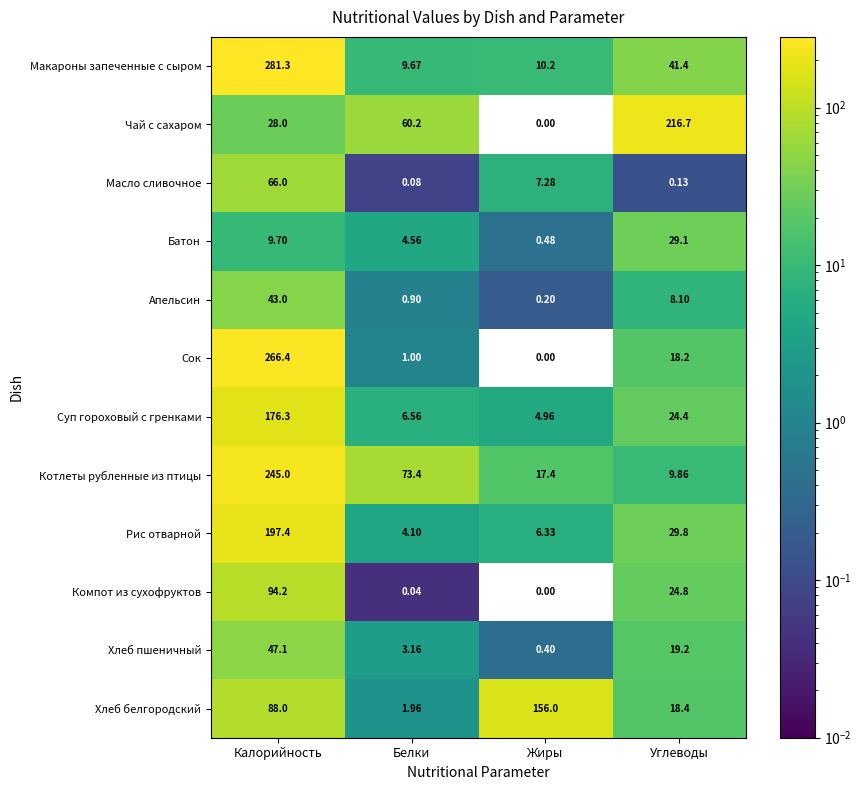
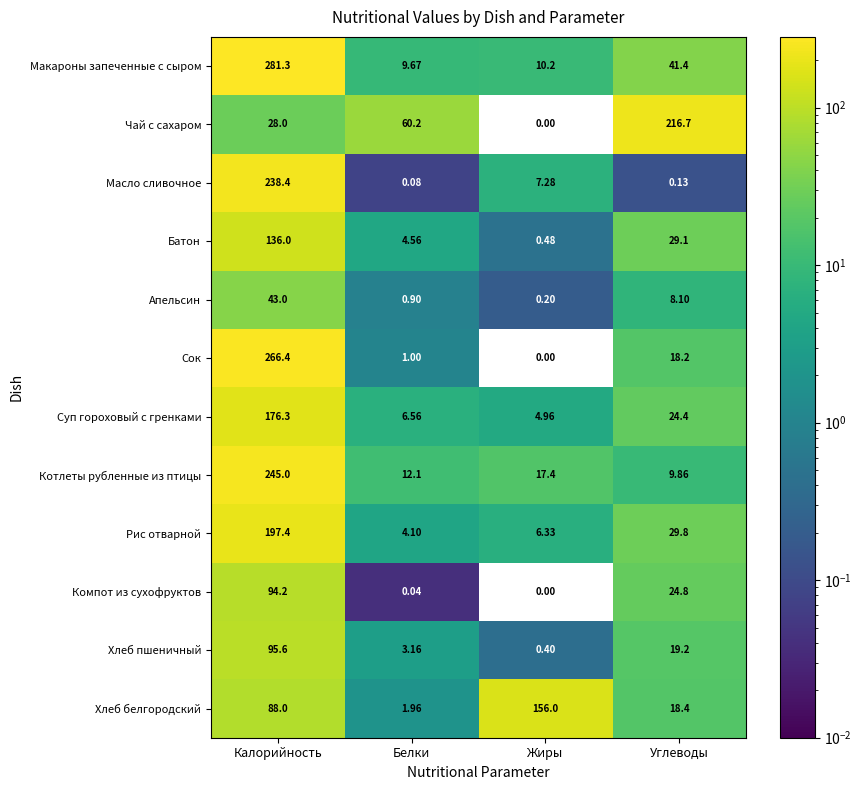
Масло сливочное, Калорийность: 66.0 -> 238.4
Батон, Калорийность: 9.70 -> 136.0
Котлеты рубленные из птицы, Белки: 73.4 -> 12.1
Хлеб пшеничный, Калорийность: 47.1 -> 95.6
